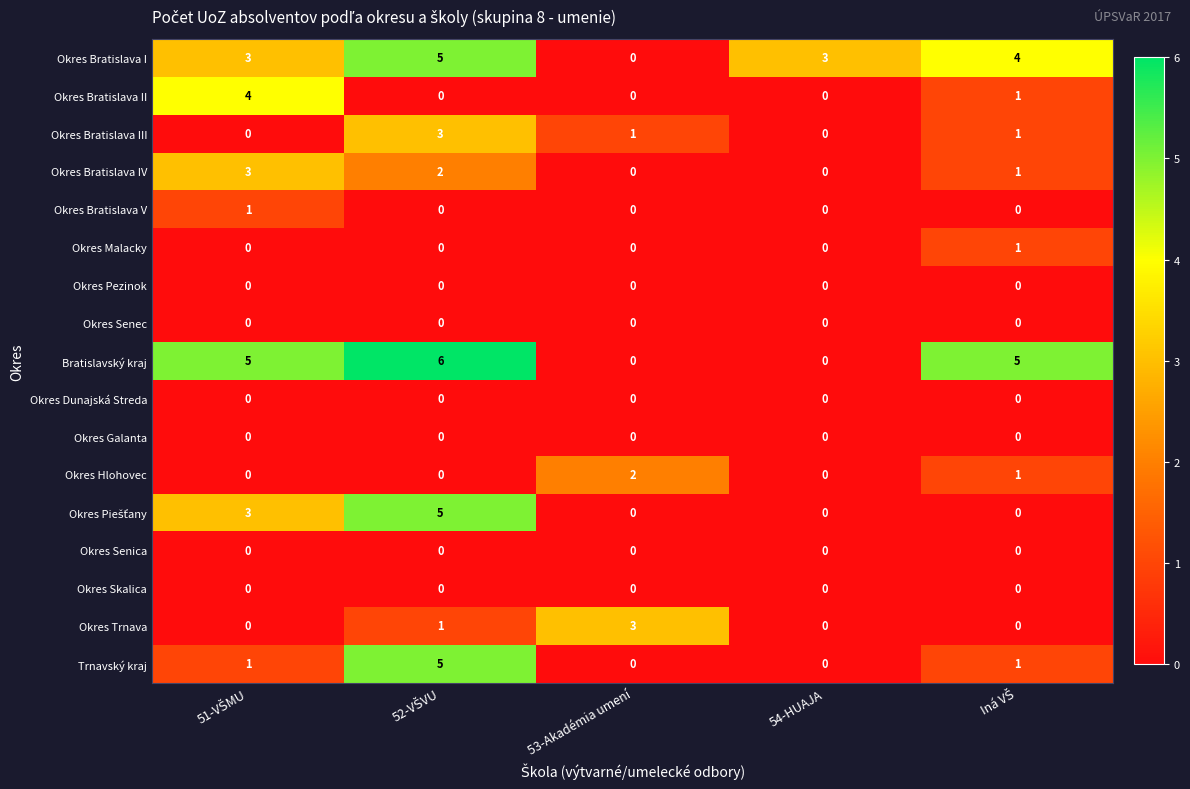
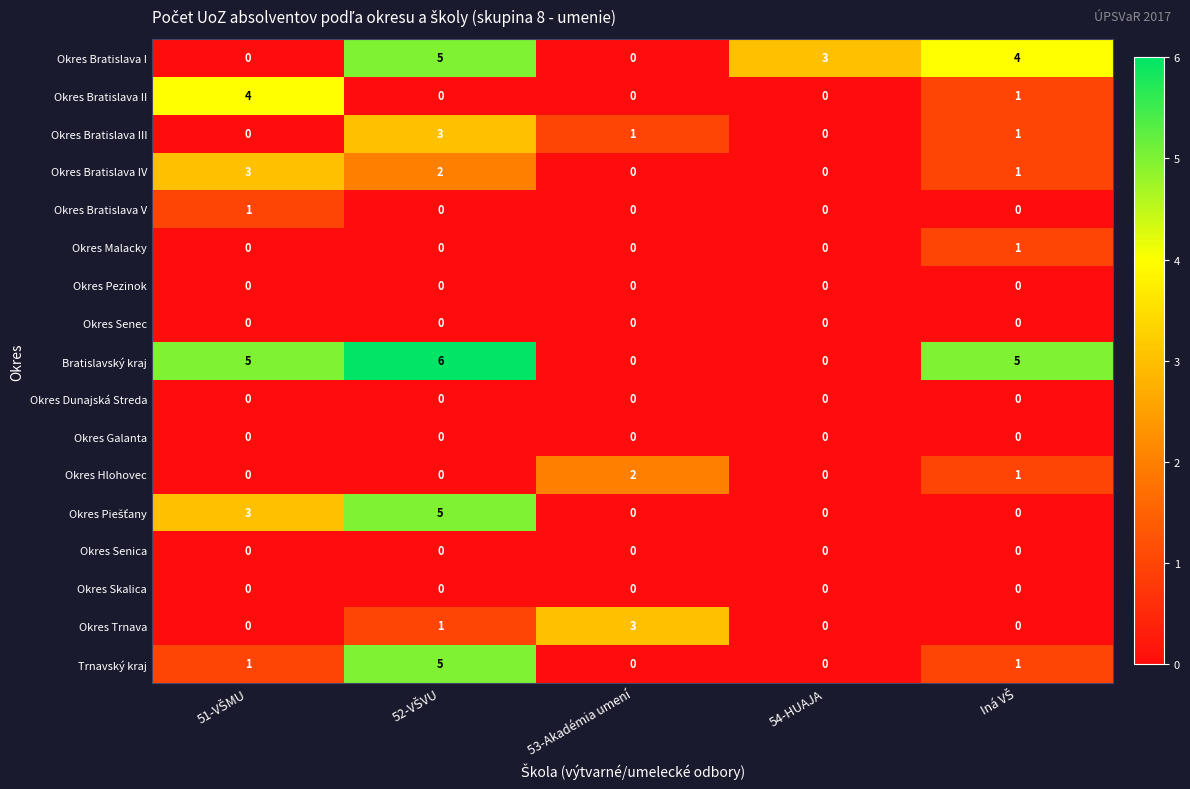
Okres Bratislava I, 51-VŠMU: 3 -> 0
